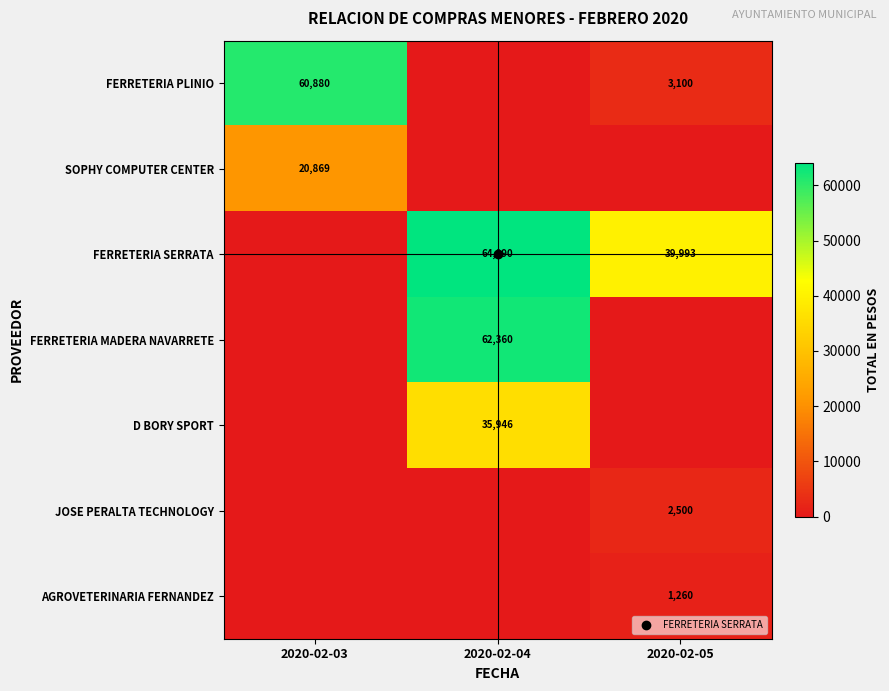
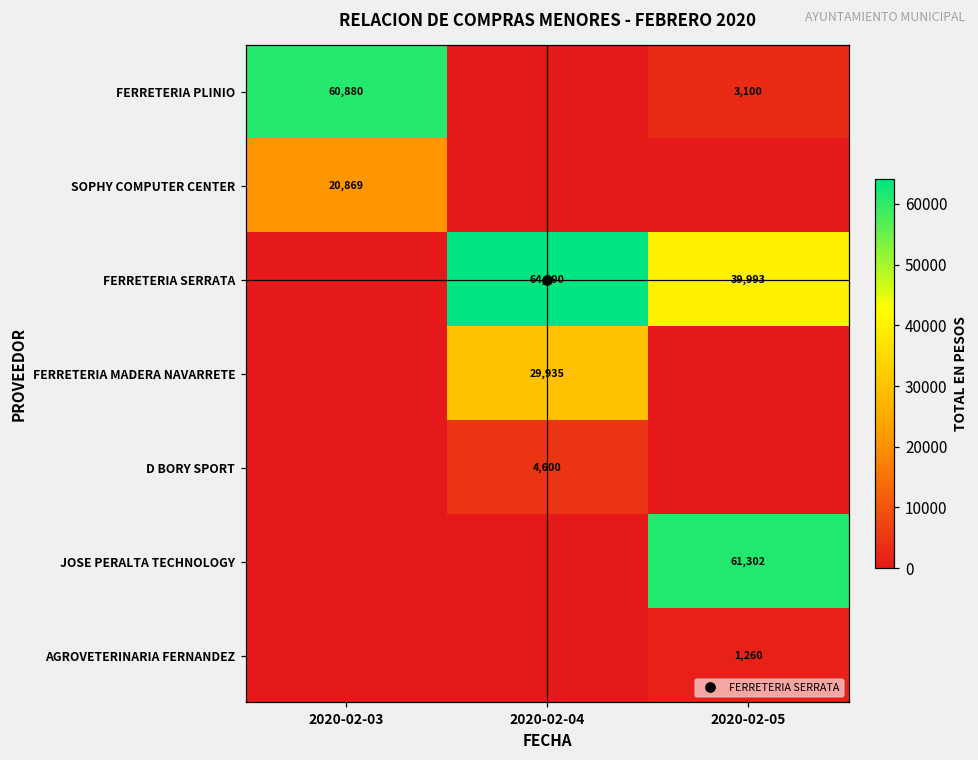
FERRETERIA MADERA NAVARRETE, 2020-02-04: 62,360 -> 29,935
D BORY SPORT, 2020-02-04: 35,946 -> 4,600
JOSE PERALTA TECHNOLOGY, 2020-02-05: 2,500 -> 61,302
